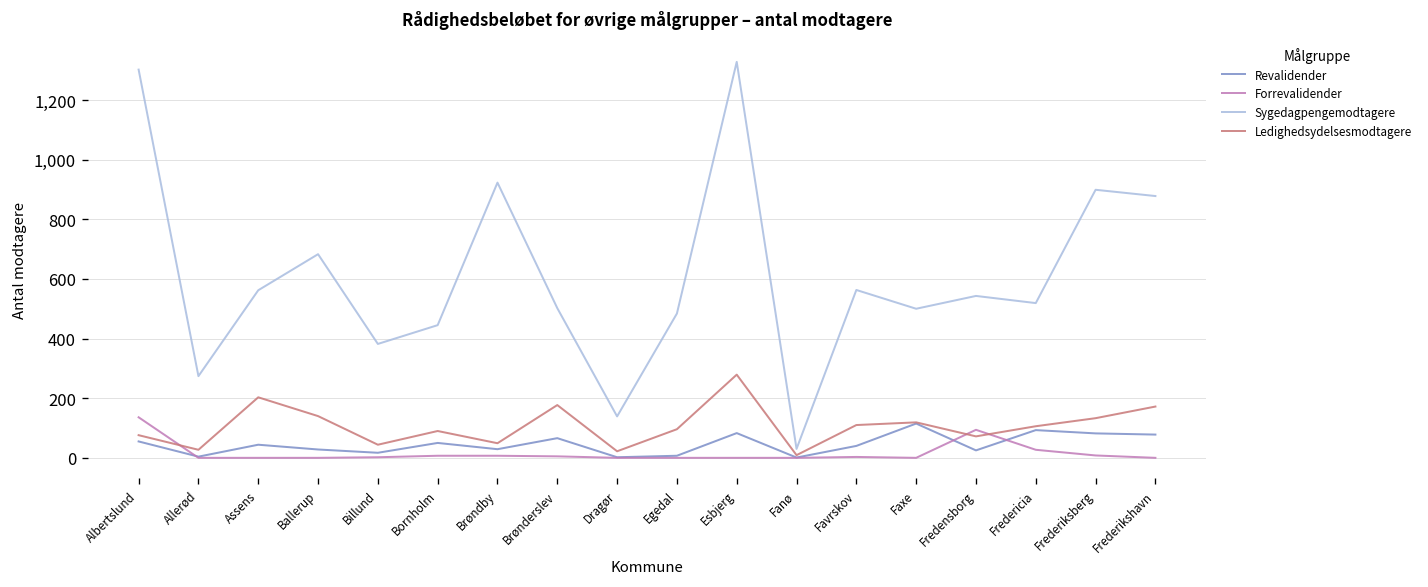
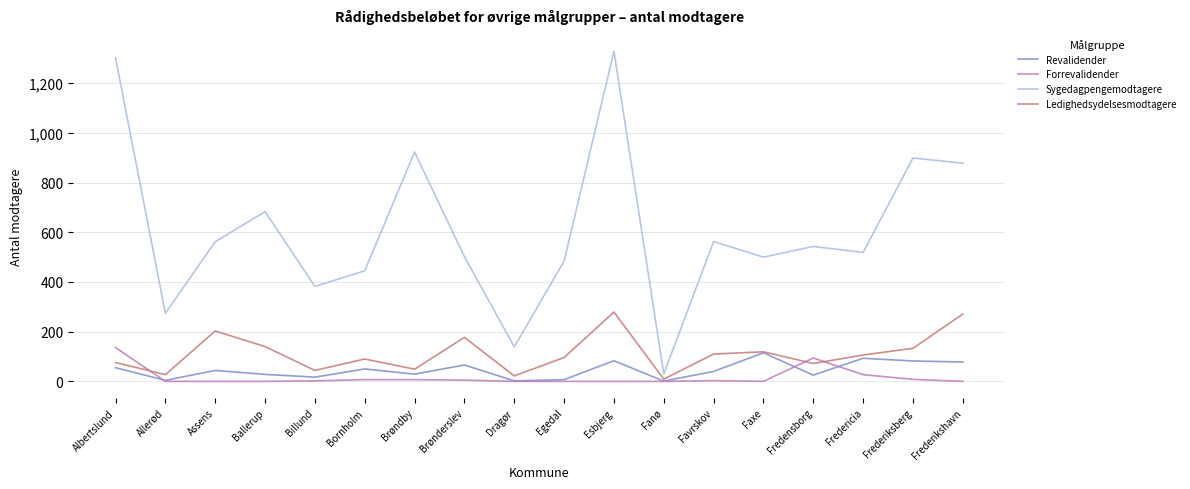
Ledighedsydelsesmodtagere, Frederikshavn: 170 -> 270
